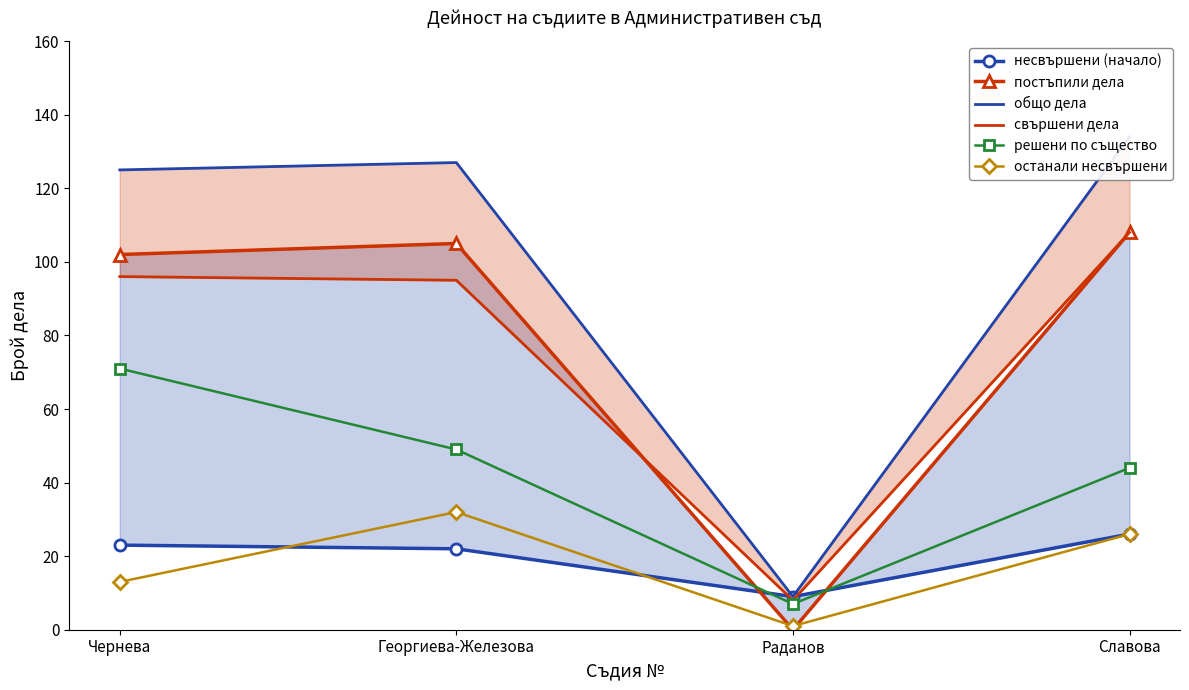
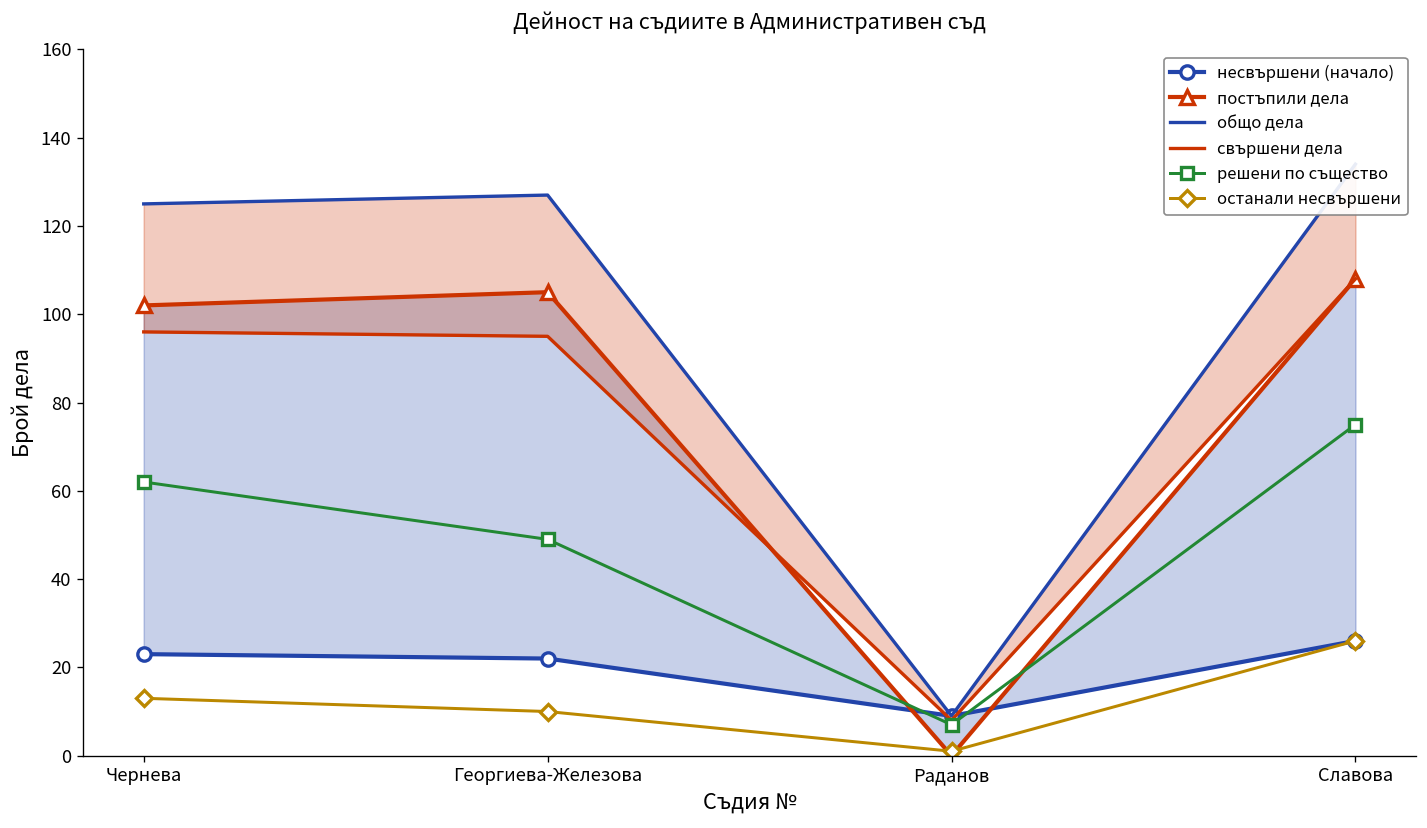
решени по същество, Чернева: 71 -> 62
останали несвършени, Георгиева-Железова: 32 -> 10
решени по същество, Славова: 44 -> 75
